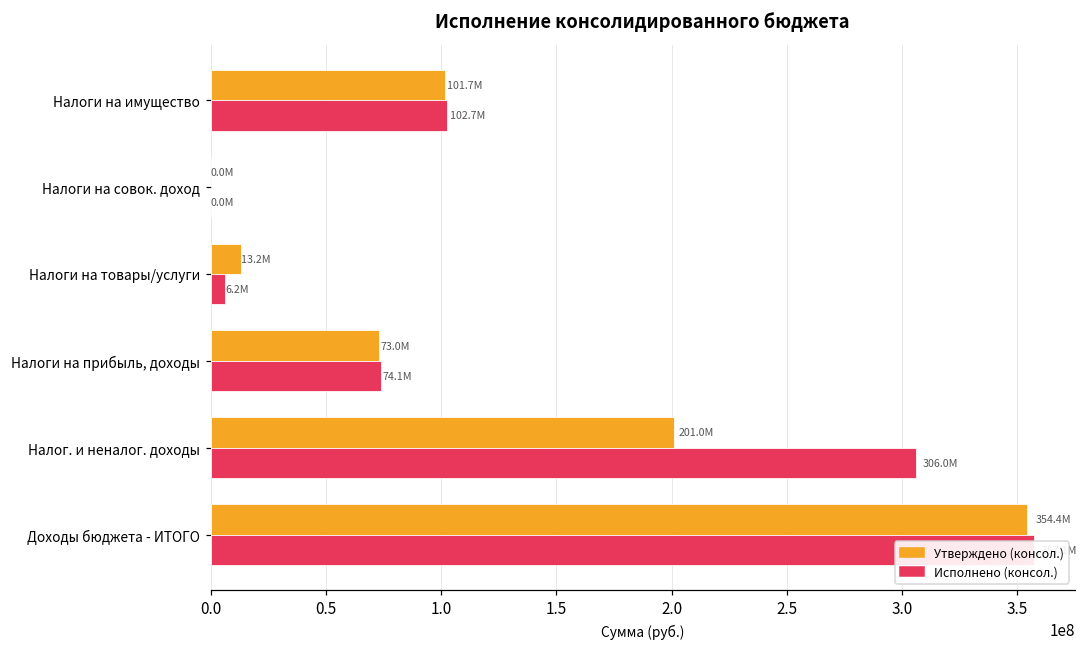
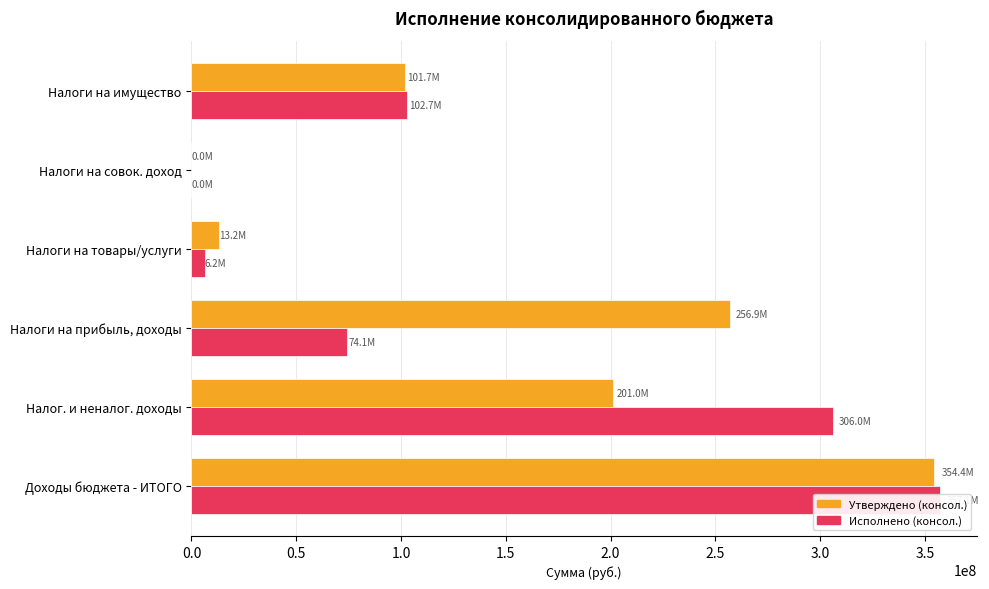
Утверждено (консол.), Налоги на прибыль, доходы: 73.0M -> 256.9M
